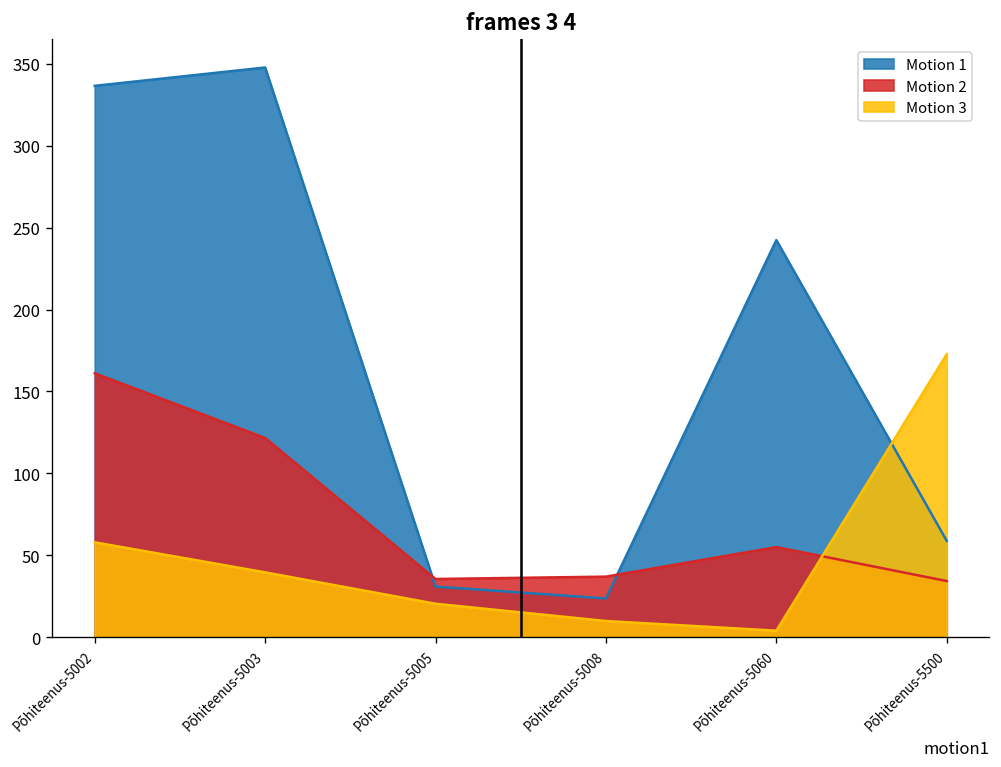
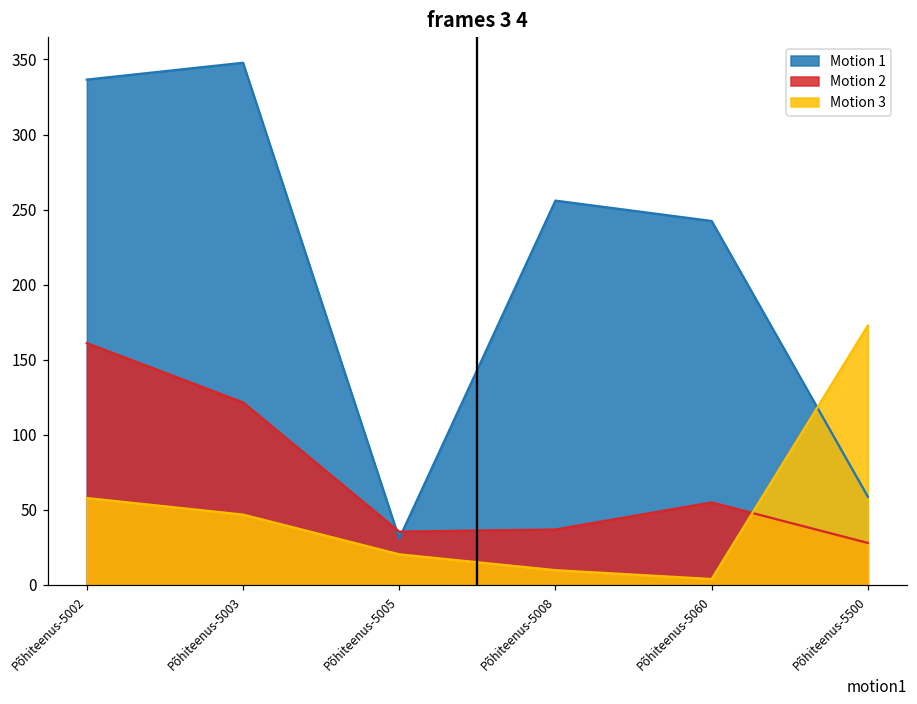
Motion 3, Põhiteenus-5003: 40 -> 47
Motion 1, Põhiteenus-5008: 24 -> 256
Motion 2, Põhiteenus-5500: 34 -> 28
